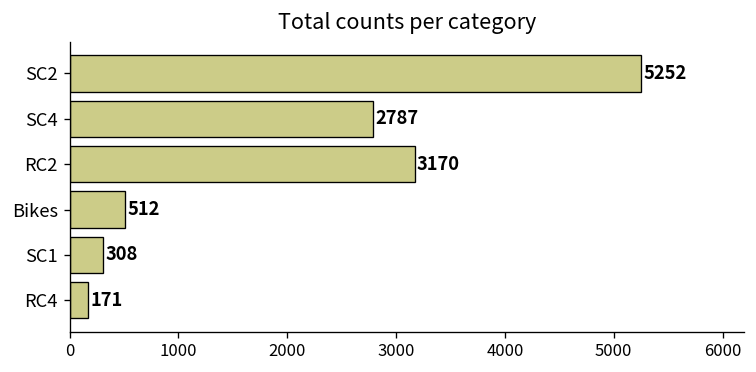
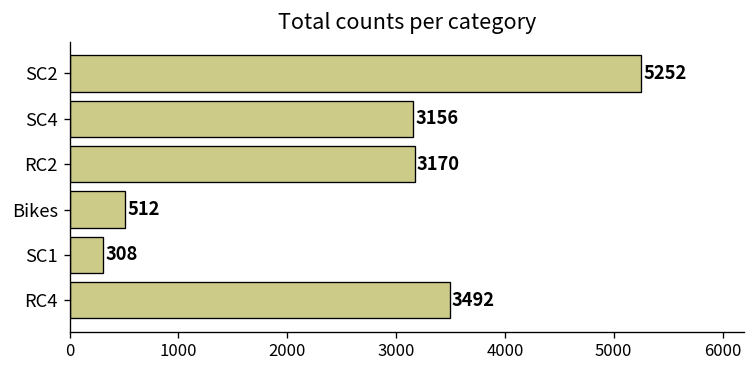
SC4: 2787 -> 3156
RC4: 171 -> 3492
